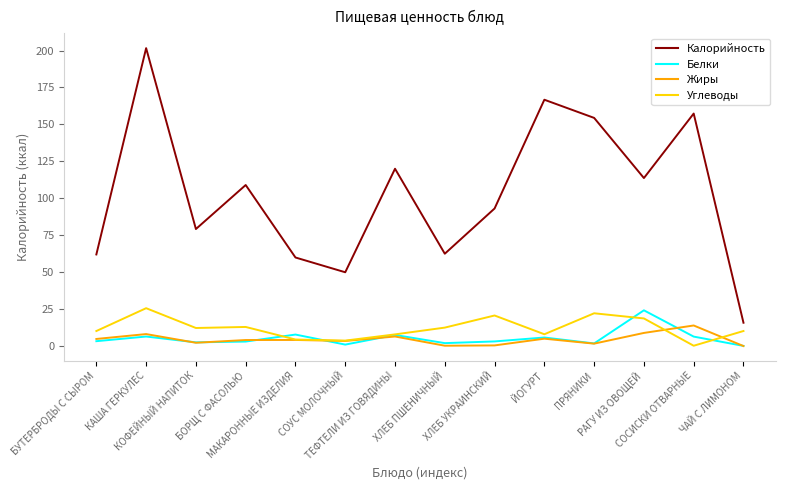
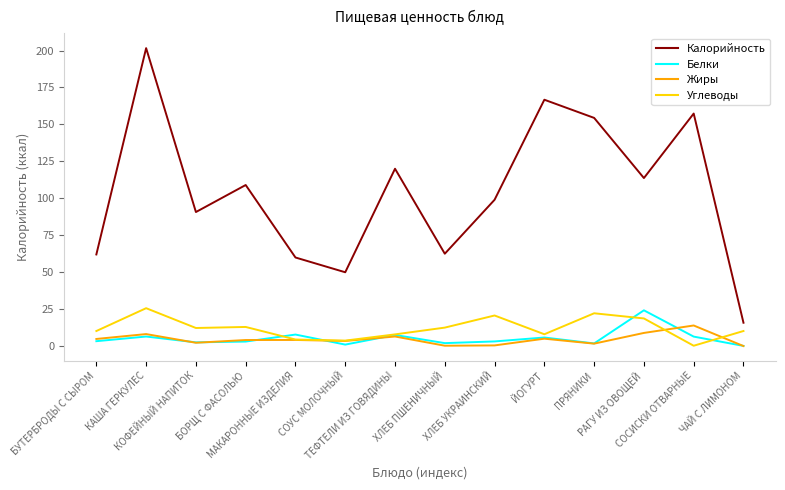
Калорийность, КОФЕЙНЫЙ НАПИТОК: 79 -> 91
Калорийность, ХЛЕБ УКРАИНСКИЙ: 93 -> 99
